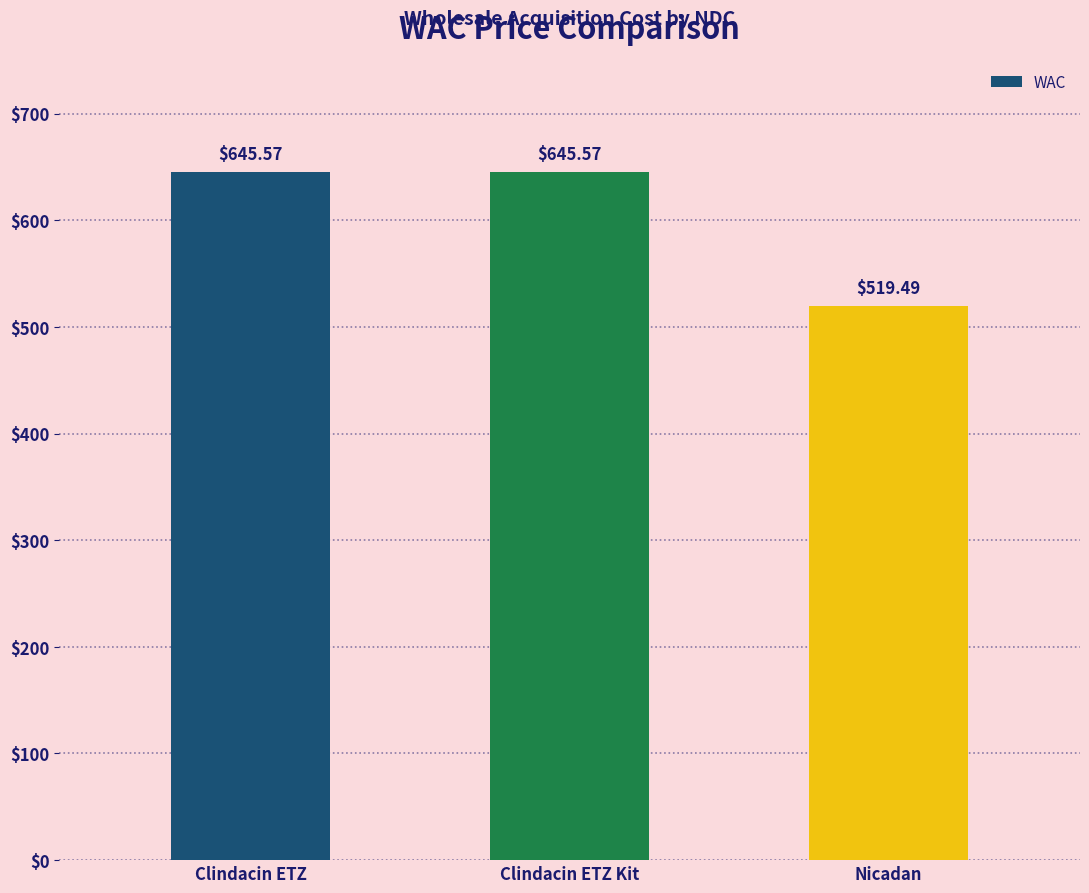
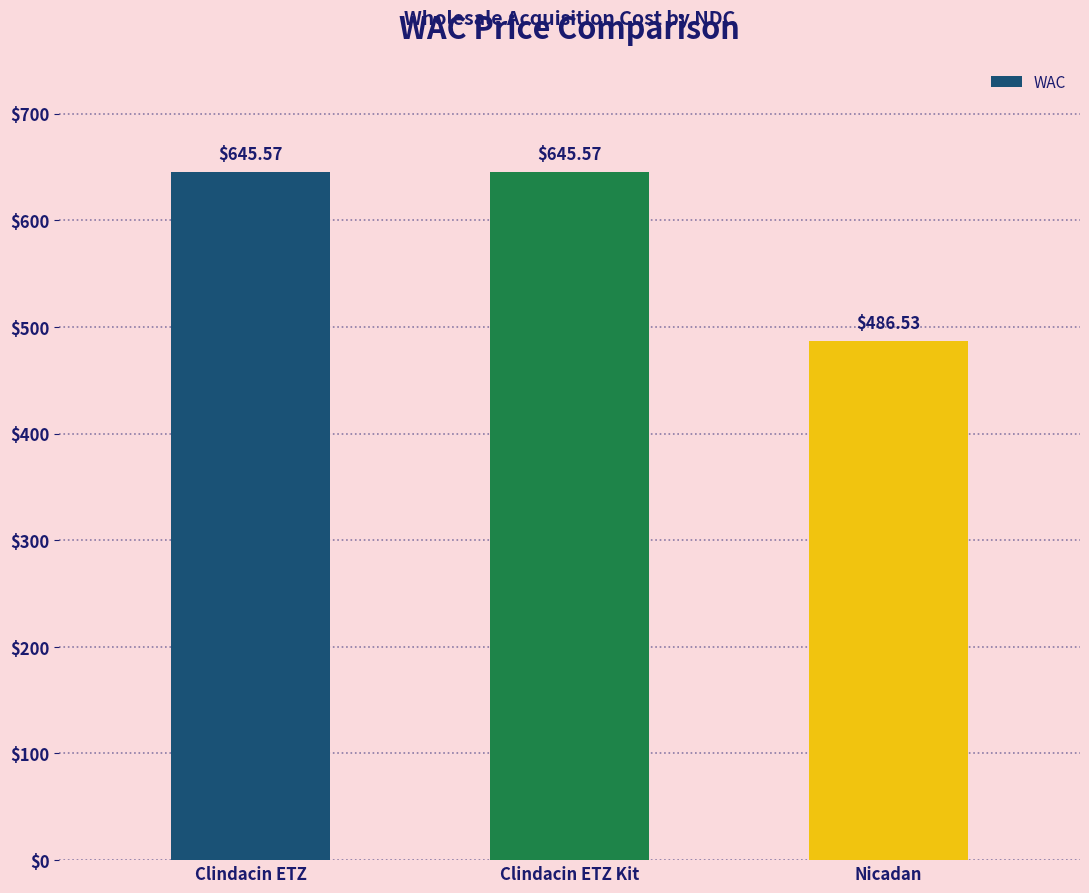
Nicadan: $519.49 -> $486.53
